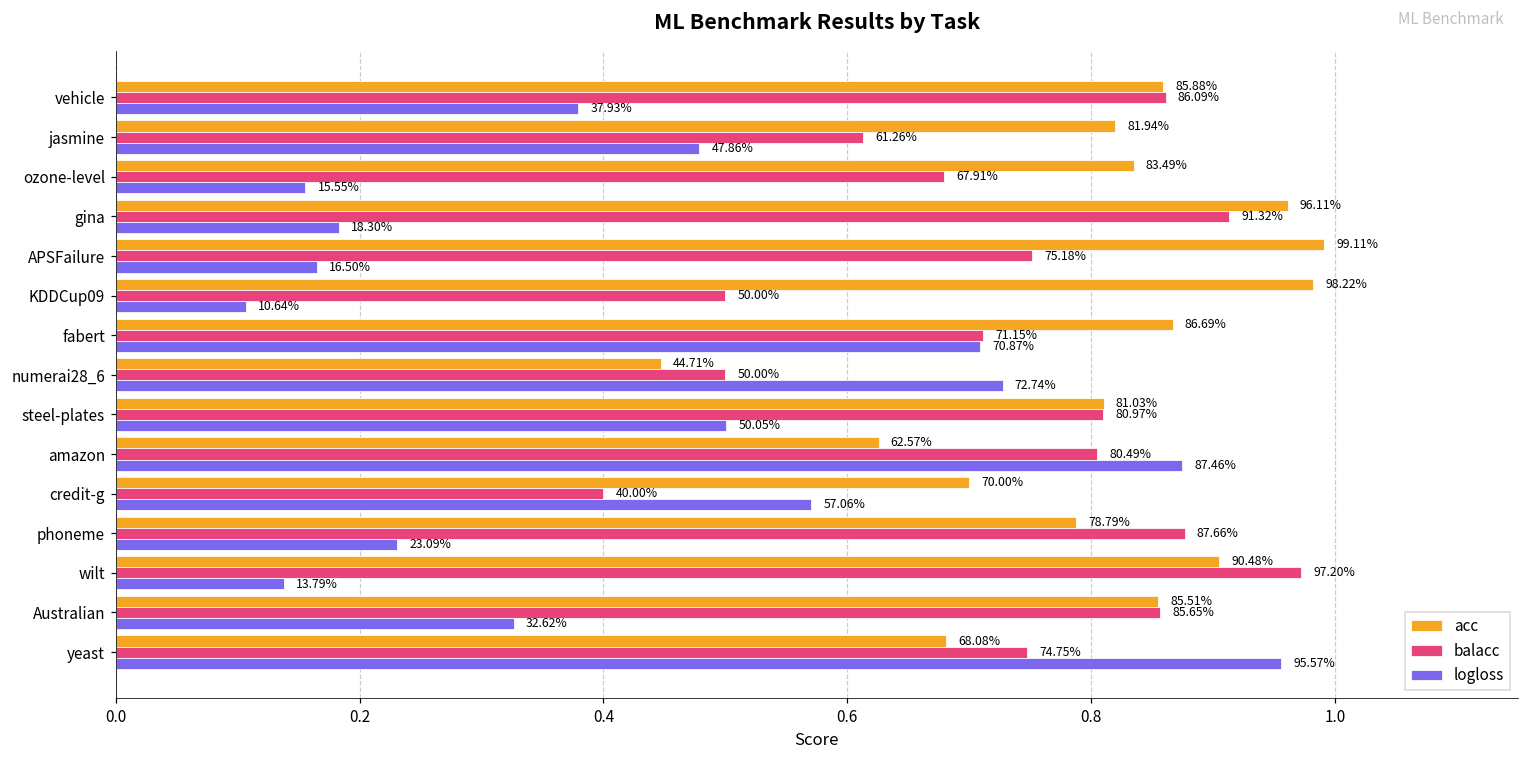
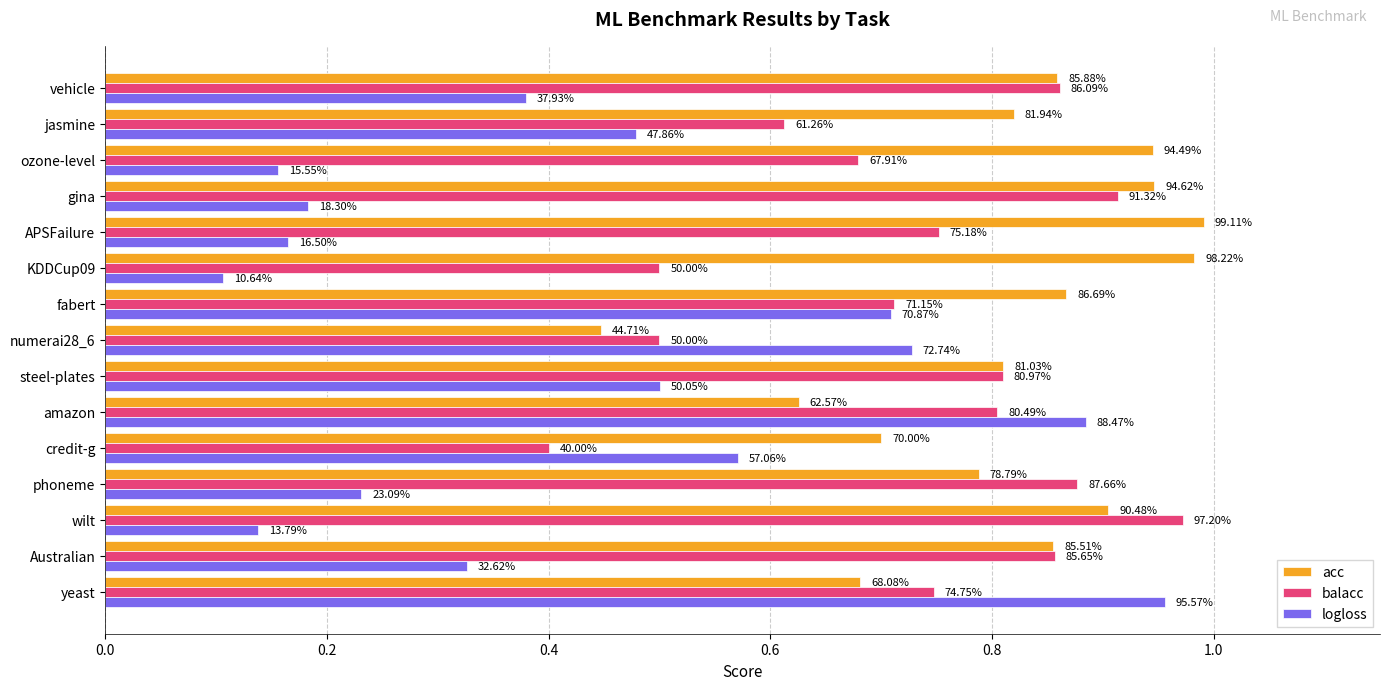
acc, ozone-level: 83.49% -> 94.49%
acc, gina: 96.11% -> 94.62%
logloss, amazon: 87.46% -> 88.47%
